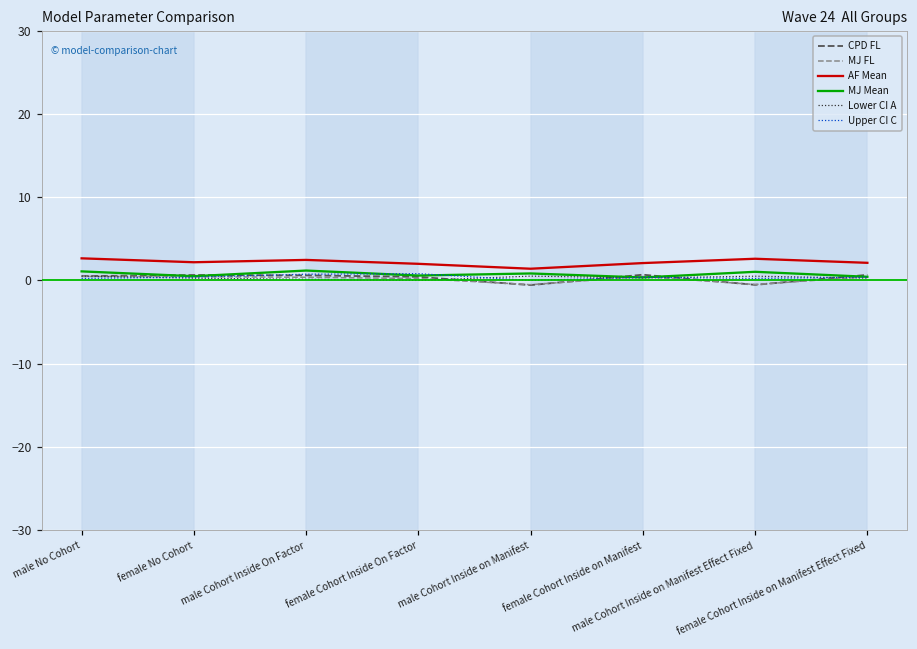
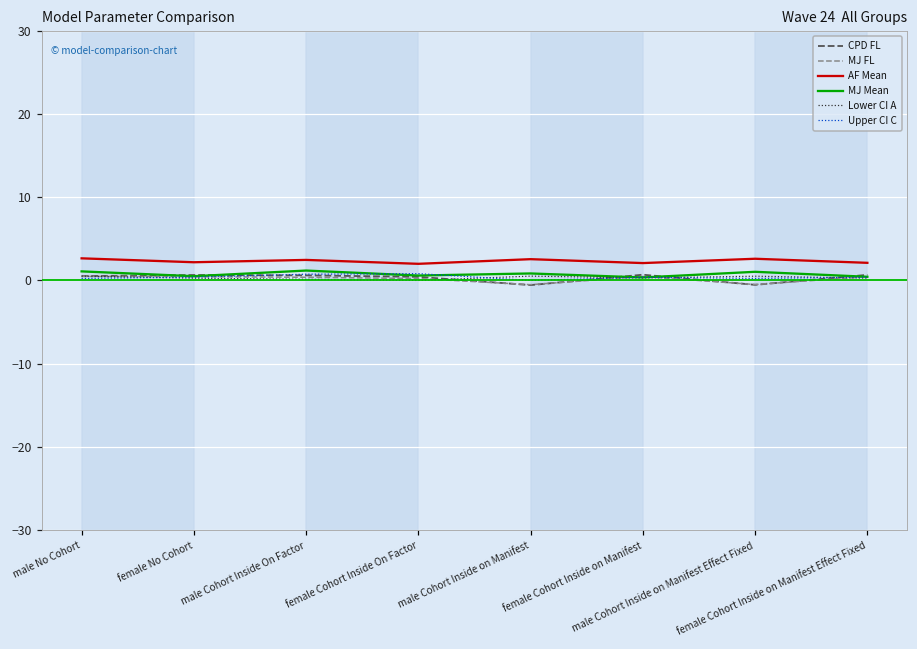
AF Mean, male Cohort Inside on Manifest: 1 -> 3
